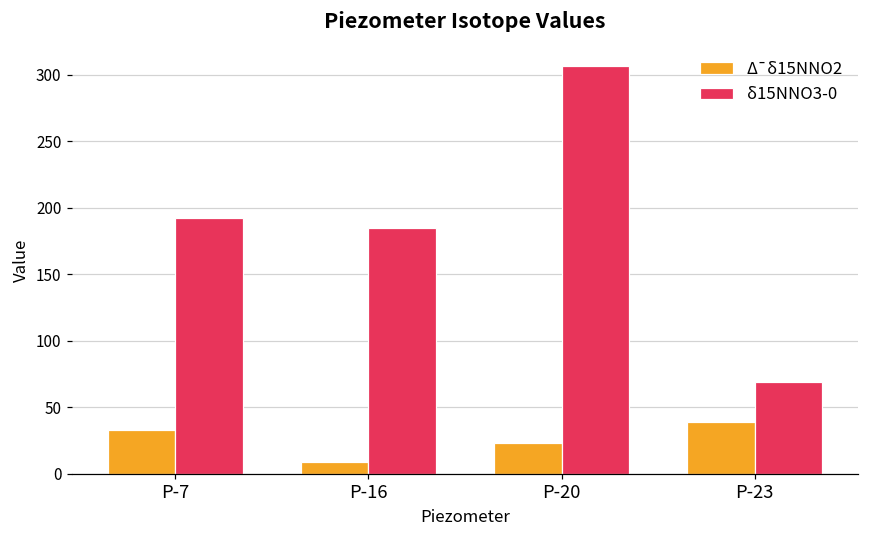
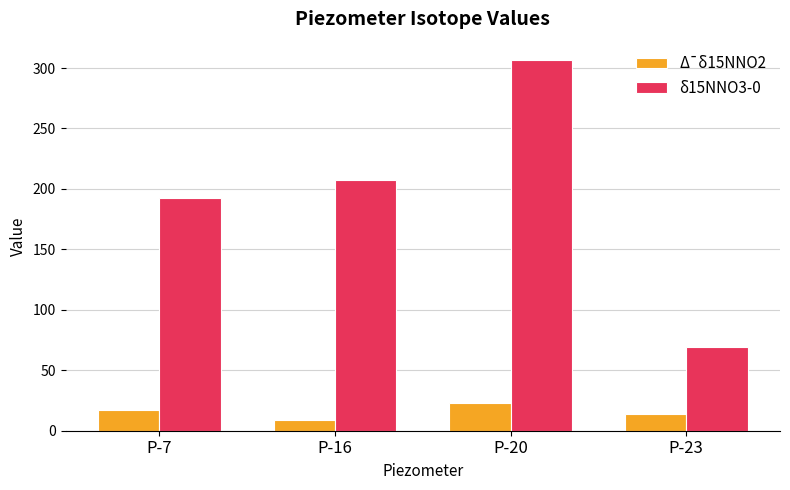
Δ¯δ15NNO2, P-7: 33 -> 17
δ15NNO3-0, P-16: 185 -> 207
Δ¯δ15NNO2, P-23: 39 -> 14
